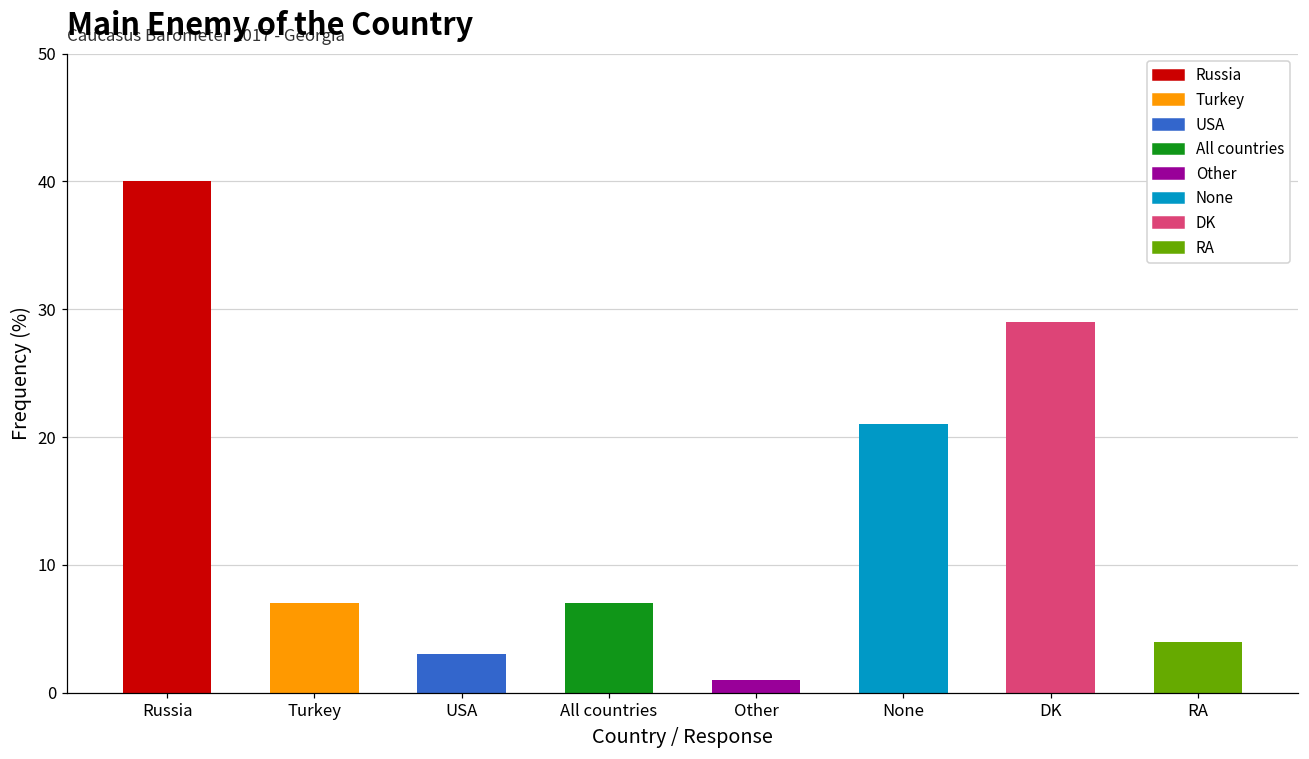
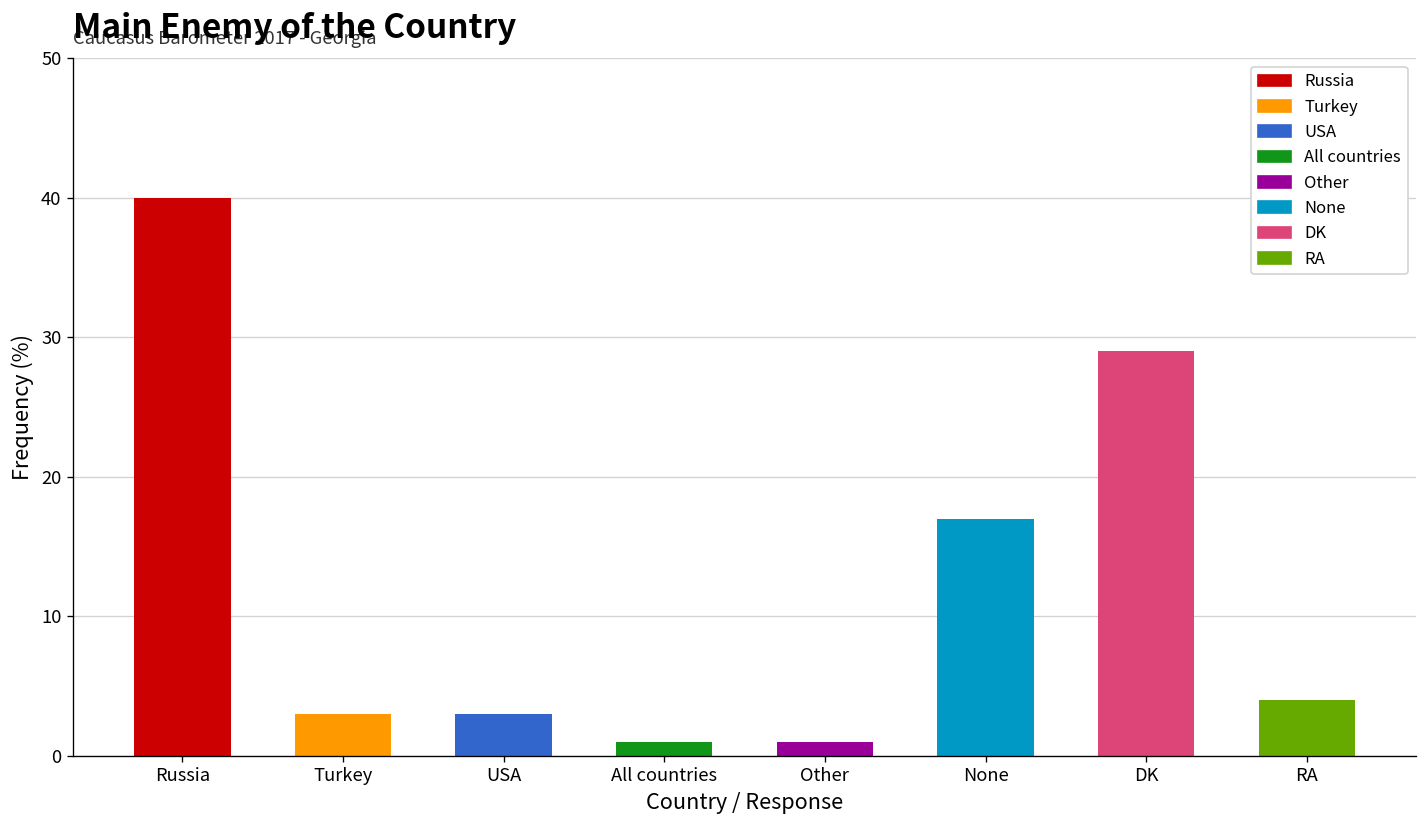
Turkey: 7 -> 3
All countries: 7 -> 1
None: 21 -> 17
